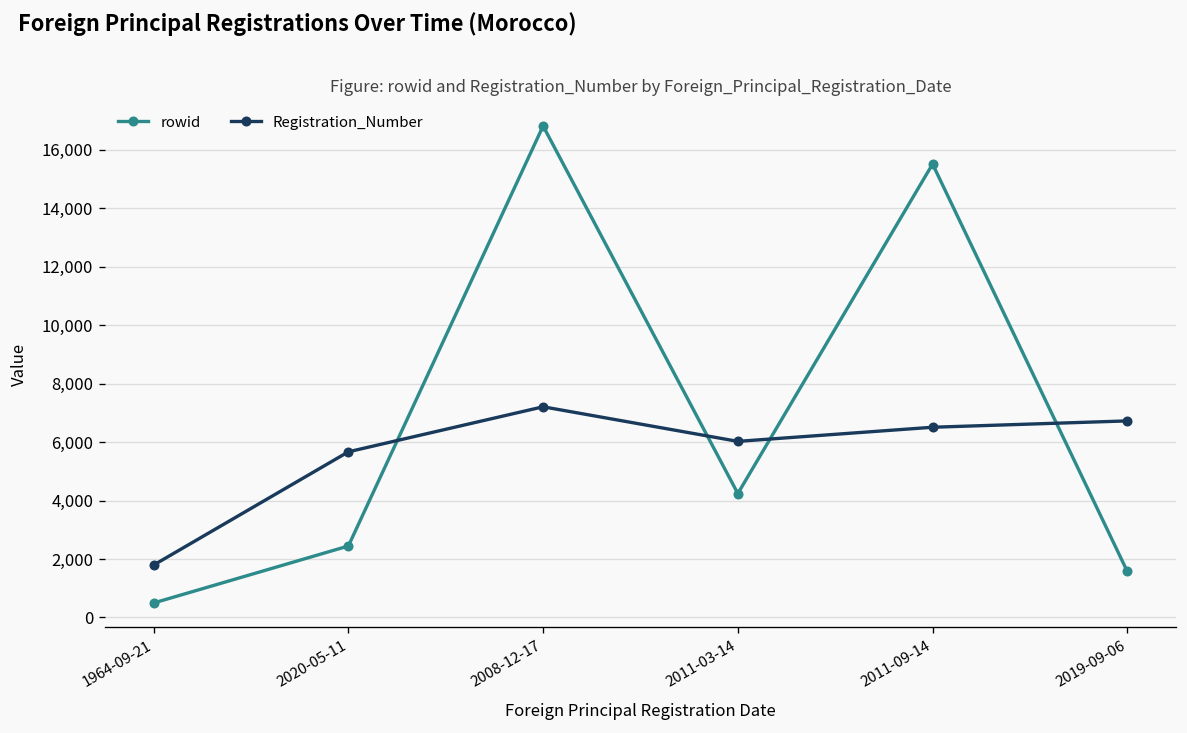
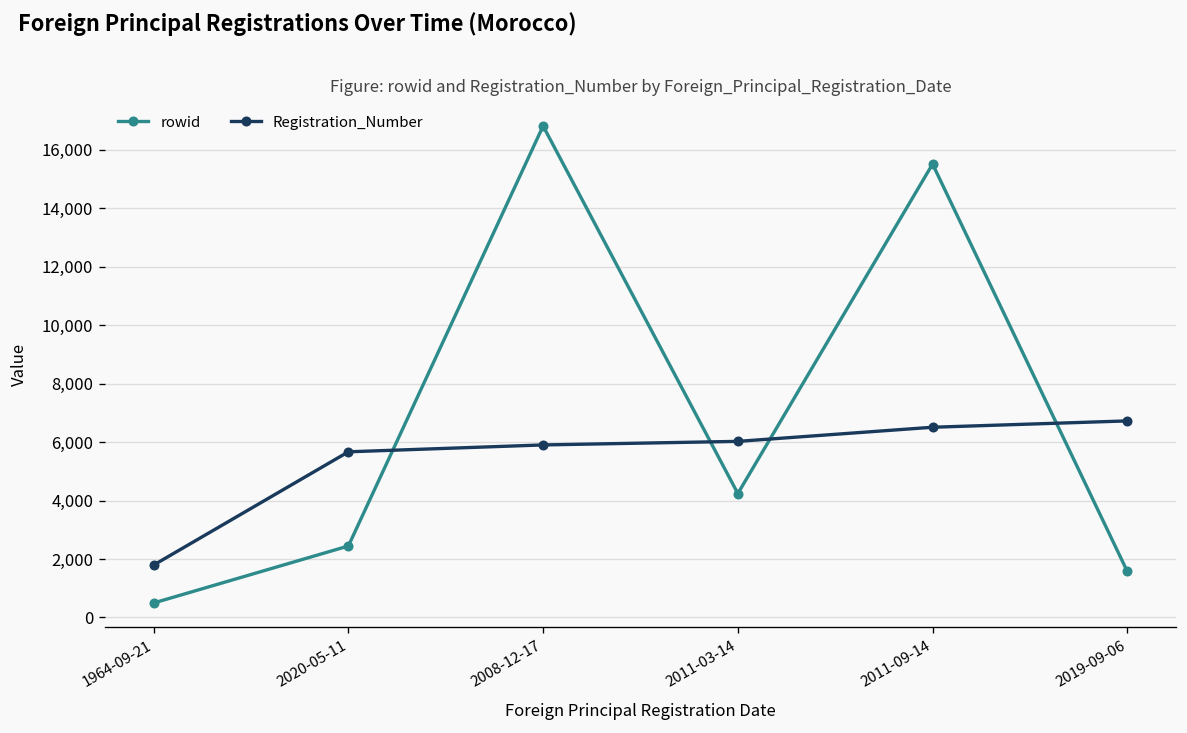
Registration_Number, 2008-12-17: 7,200 -> 5,900
